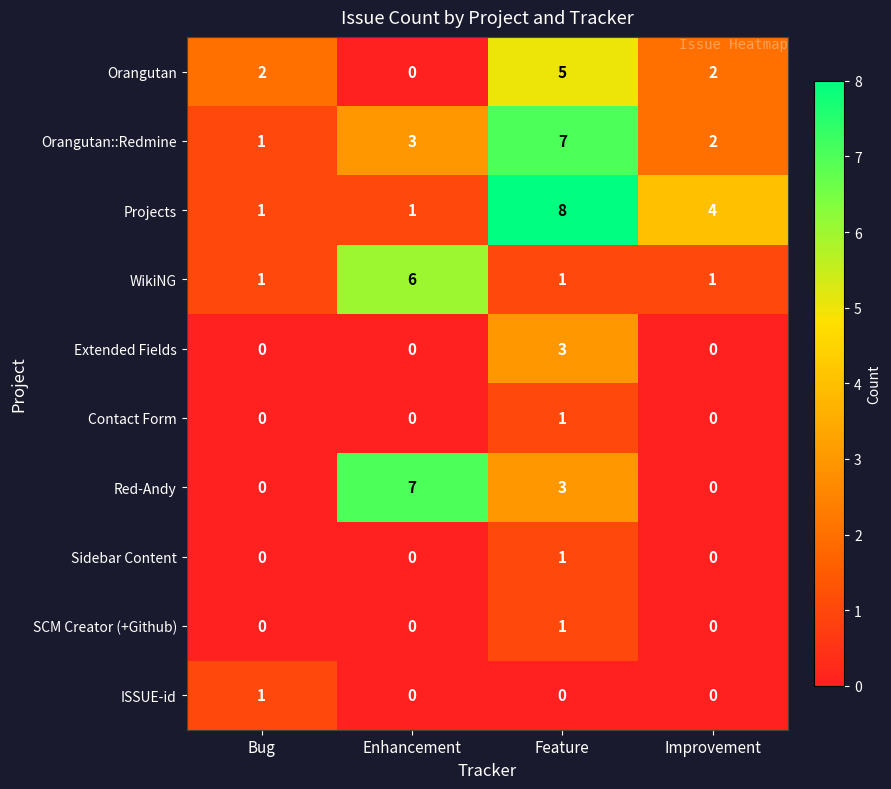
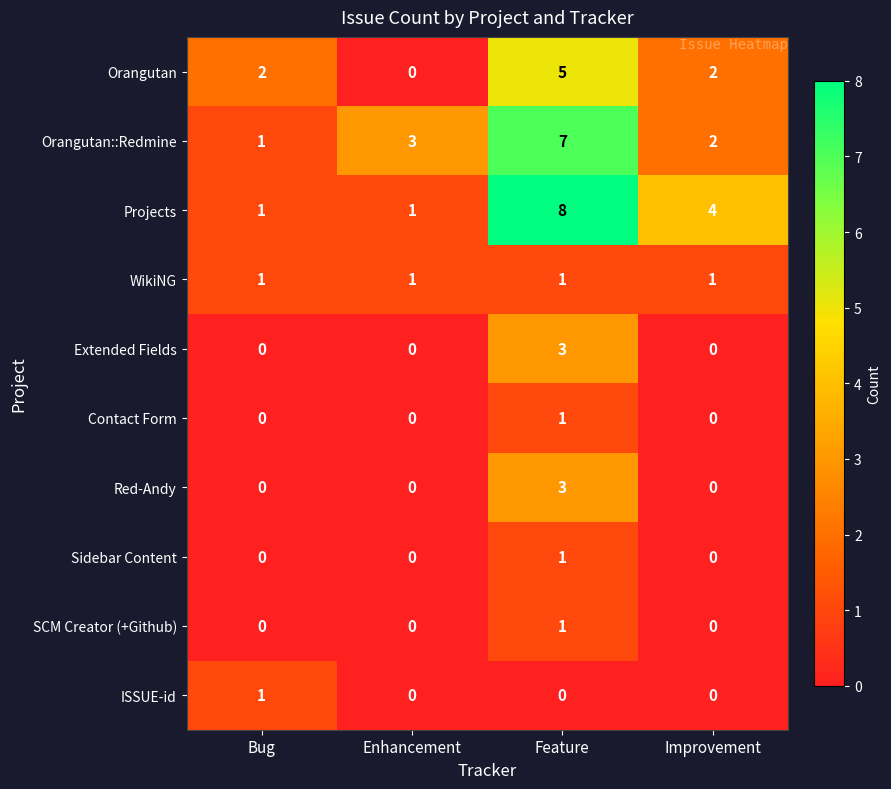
WikiNG, Enhancement: 6 -> 1
Red-Andy, Enhancement: 7 -> 0
